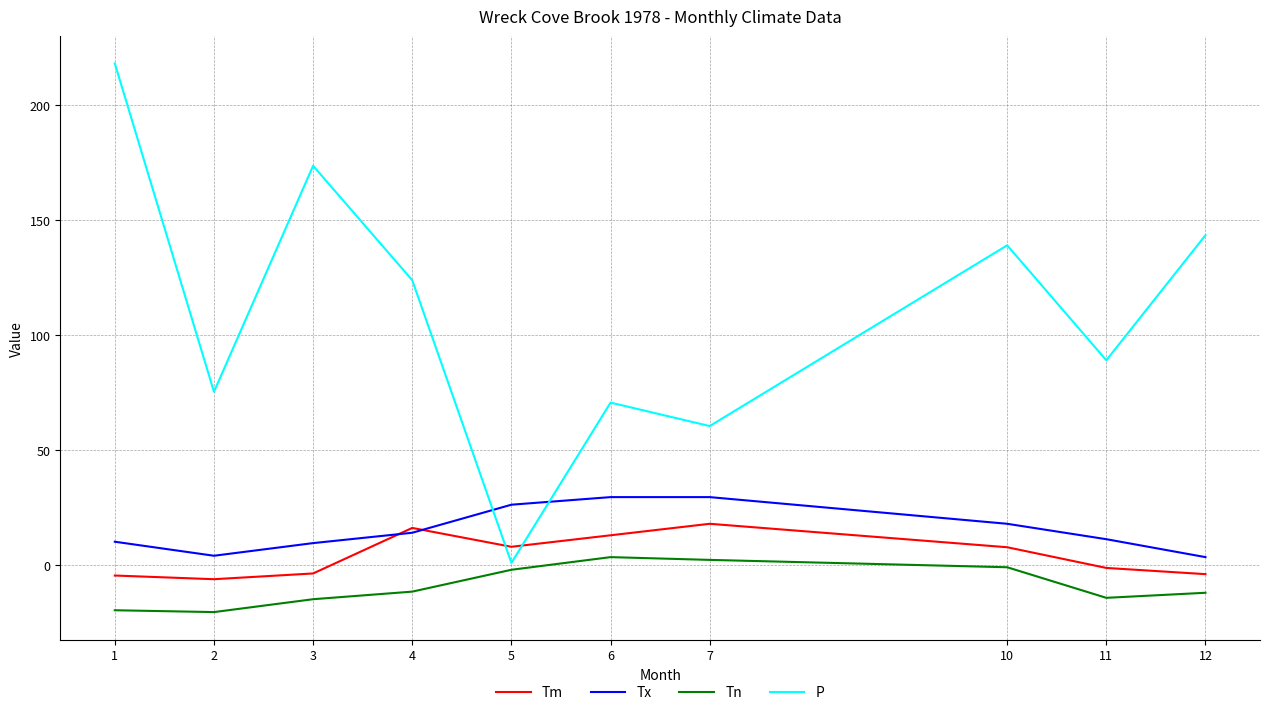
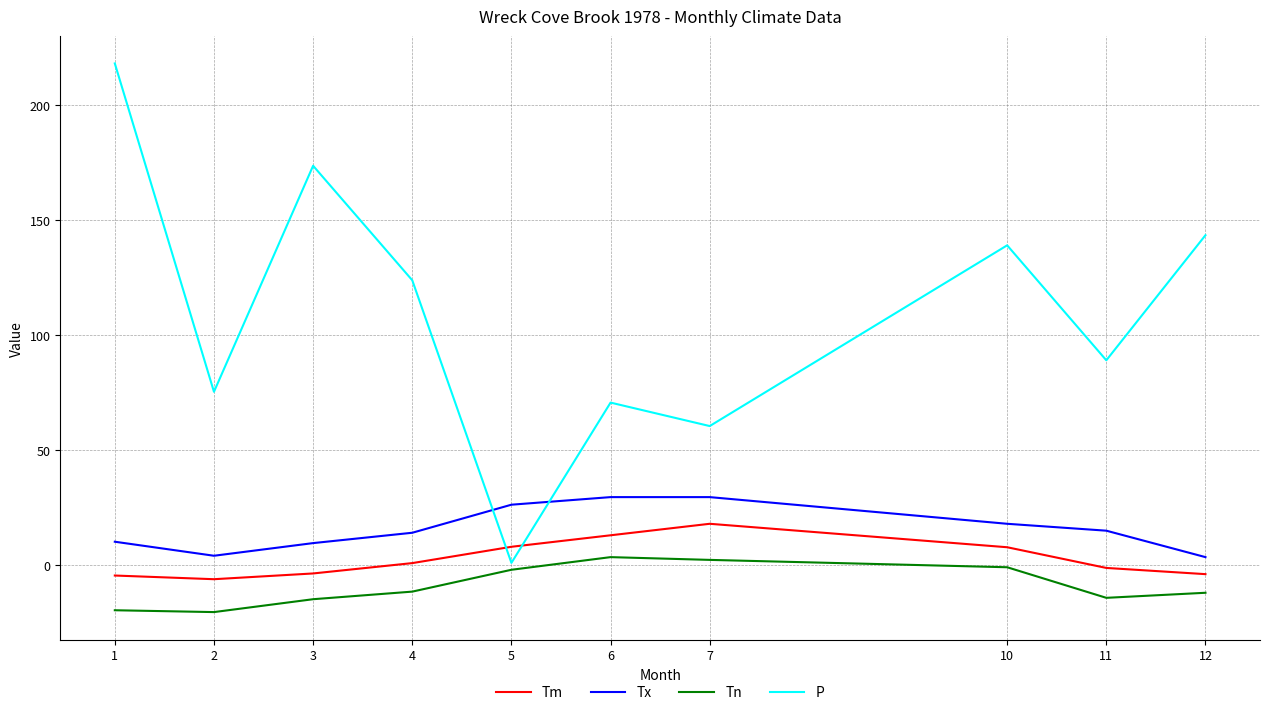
Tm, 4: 16 -> 1
Tx, 11: 11 -> 15
